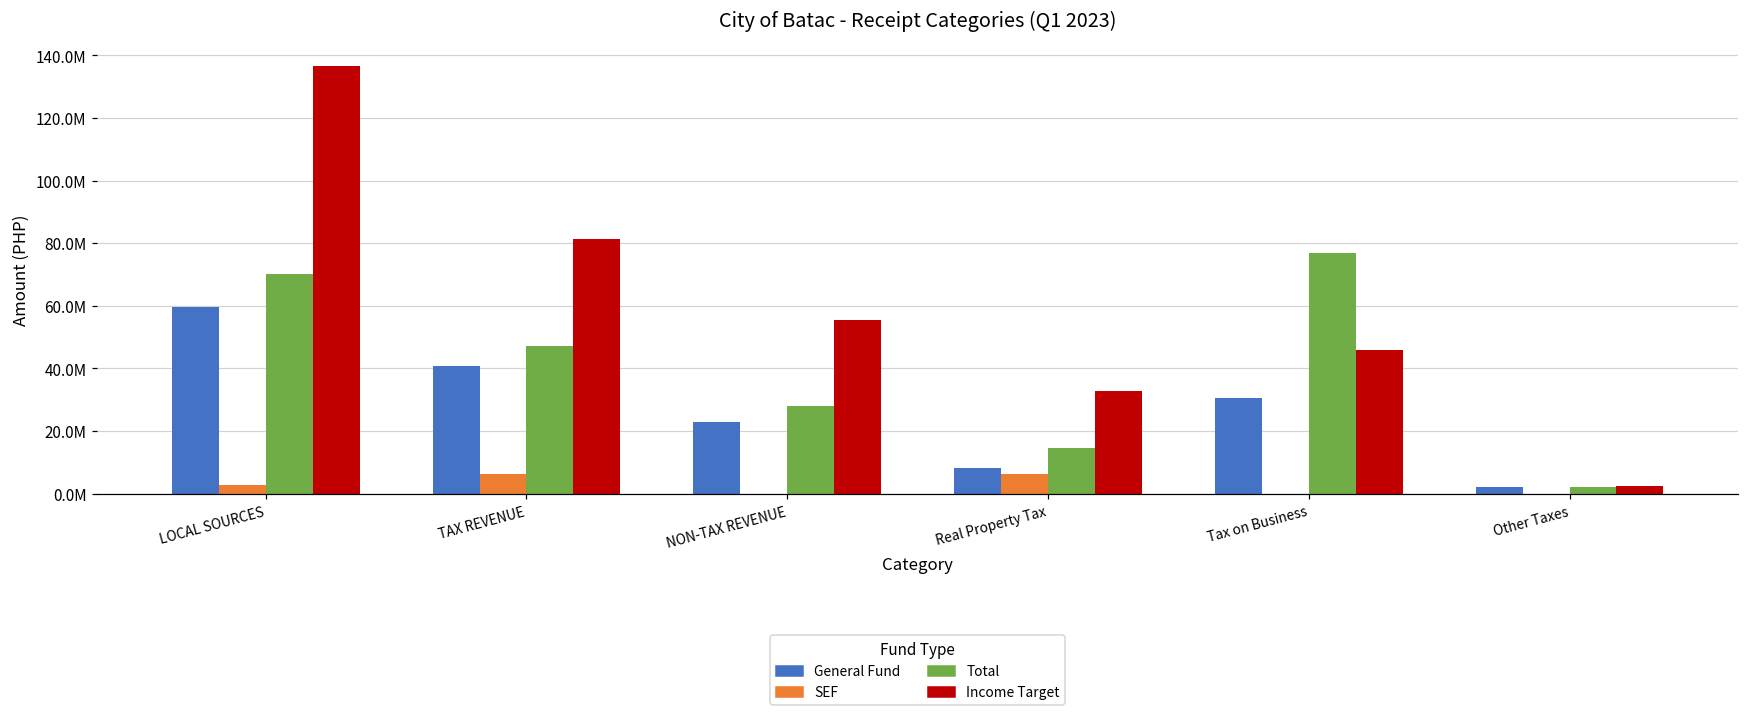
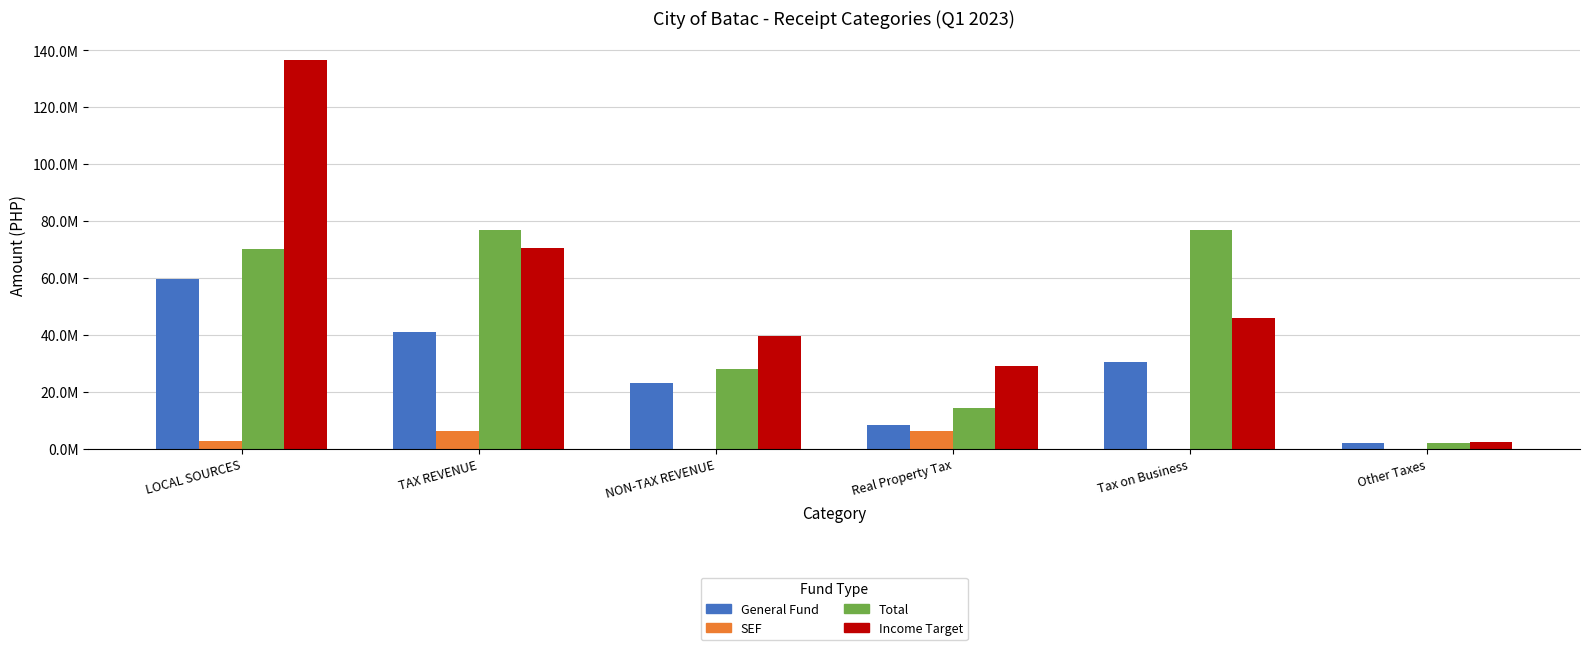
Total, TAX REVENUE: 47000000 -> 77000000
Income Target, TAX REVENUE: 81000000 -> 70000000
Income Target, NON-TAX REVENUE: 55000000 -> 40000000
Income Target, Real Property Tax: 33000000 -> 29000000
